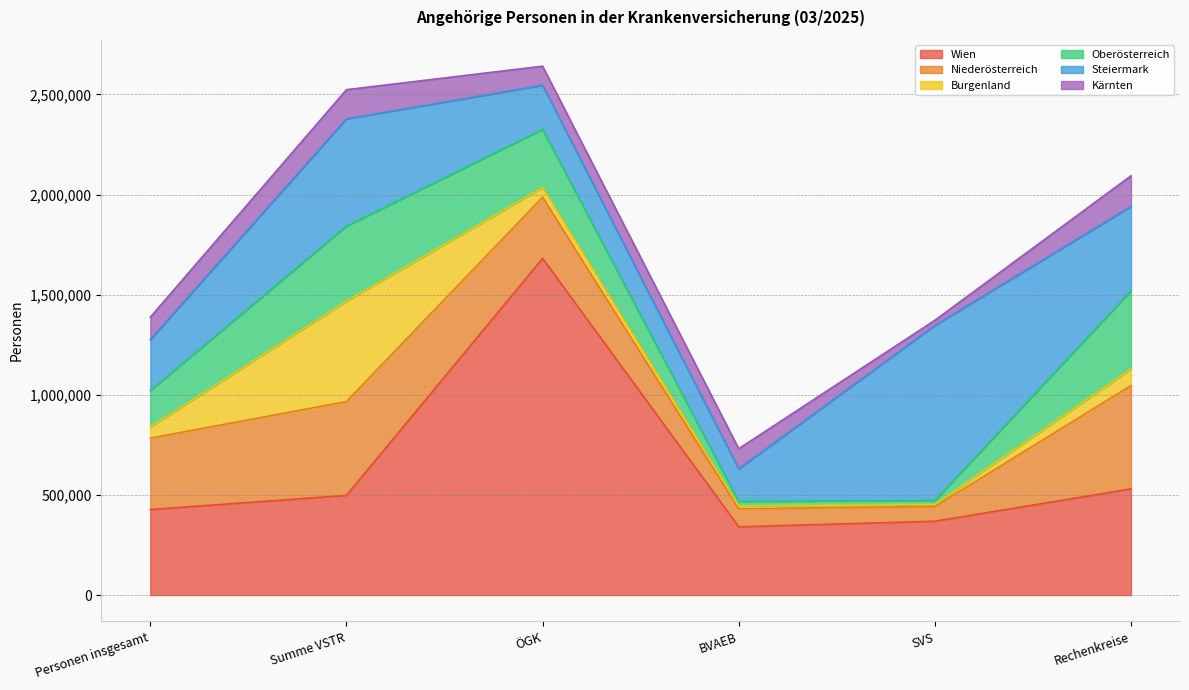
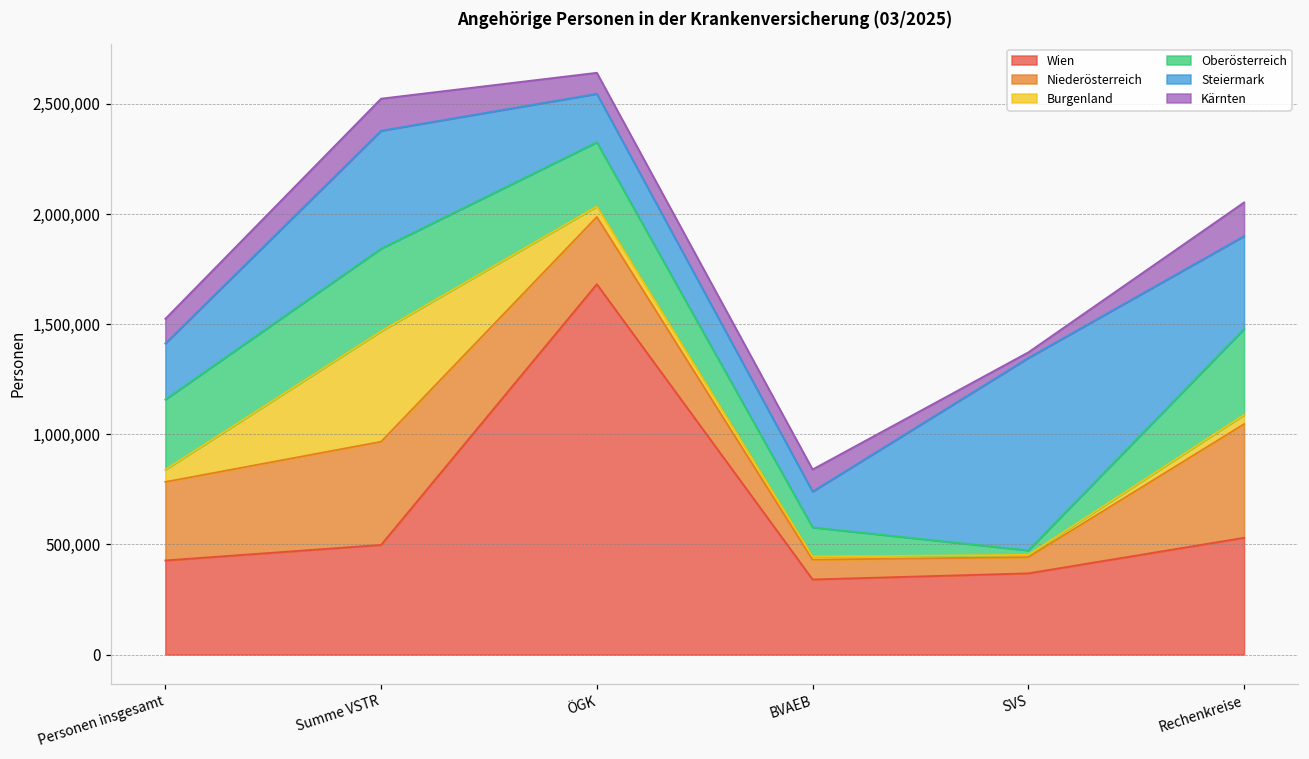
Oberösterreich, Personen insgesamt: 180,000 -> 320,000
Oberösterreich, BVAEB: 20,000 -> 130,000
Burgenland, Rechenkreise: 80,000 -> 40,000
